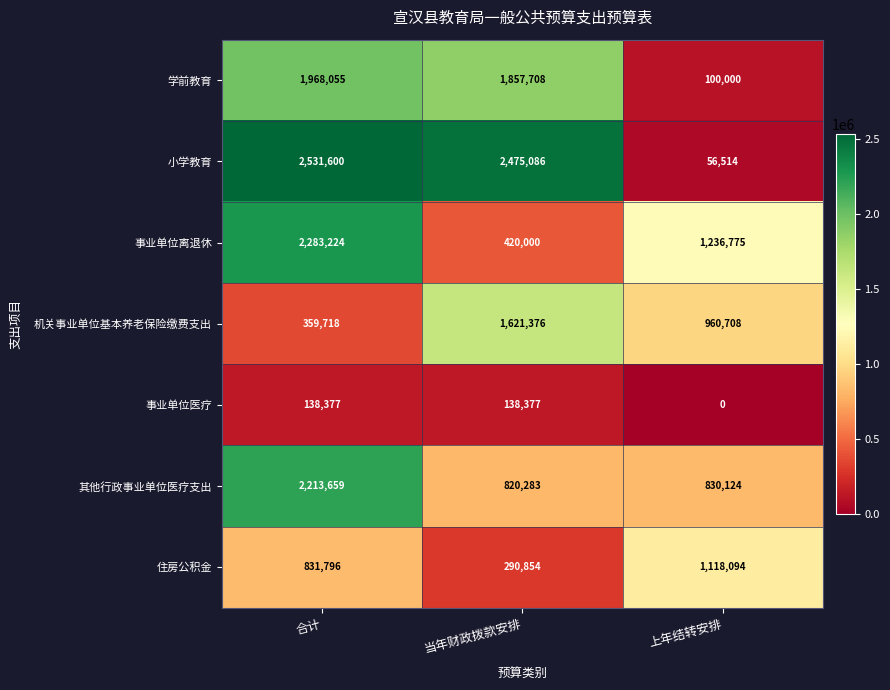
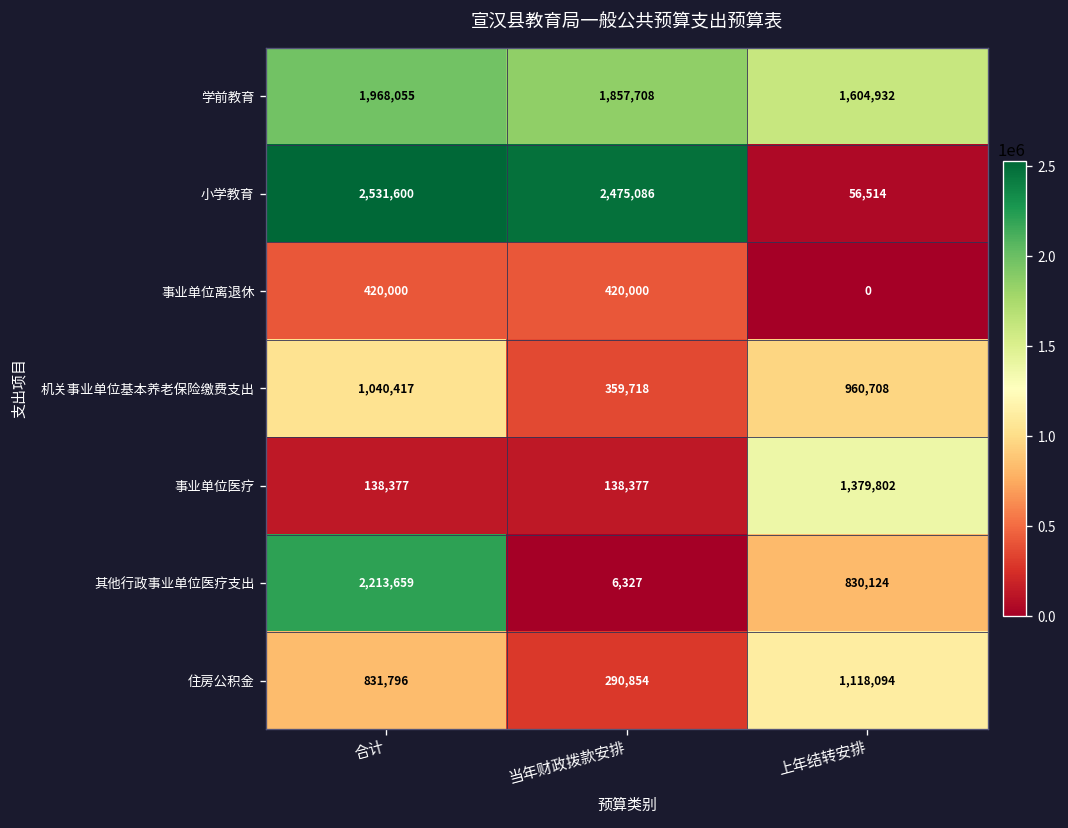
学前教育, 上年结转安排: 100,000 -> 1,604,932
事业单位离退休, 合计: 2,283,224 -> 420,000
事业单位离退休, 上年结转安排: 1,236,775 -> 0
机关事业单位基本养老保险缴费支出, 合计: 359,718 -> 1,040,417
机关事业单位基本养老保险缴费支出, 当年财政拨款安排: 1,621,376 -> 359,718
事业单位医疗, 上年结转安排: 0 -> 1,379,802
其他行政事业单位医疗支出, 当年财政拨款安排: 820,283 -> 6,327
